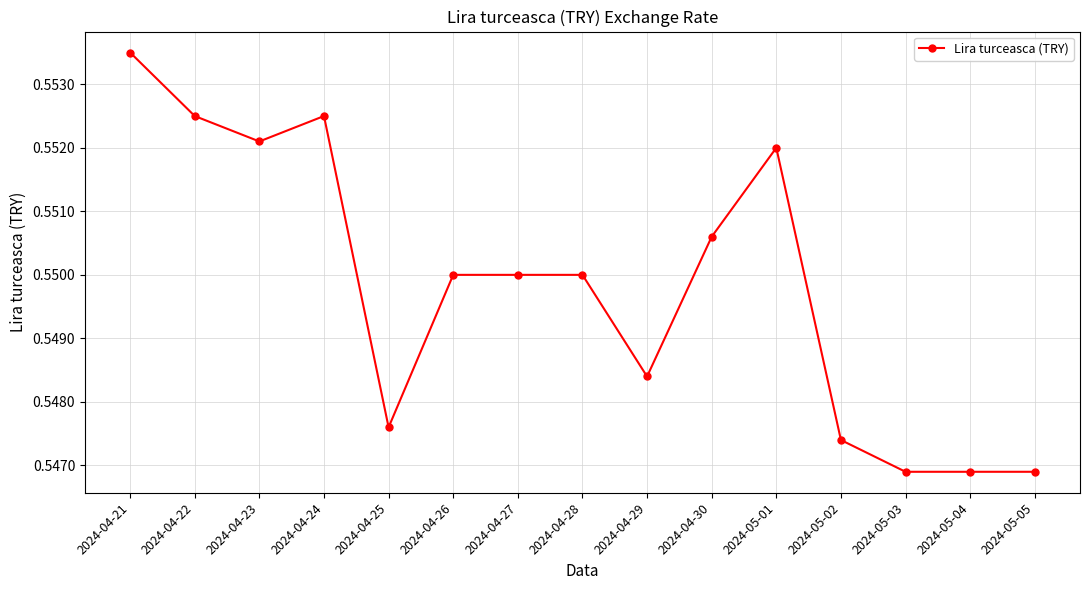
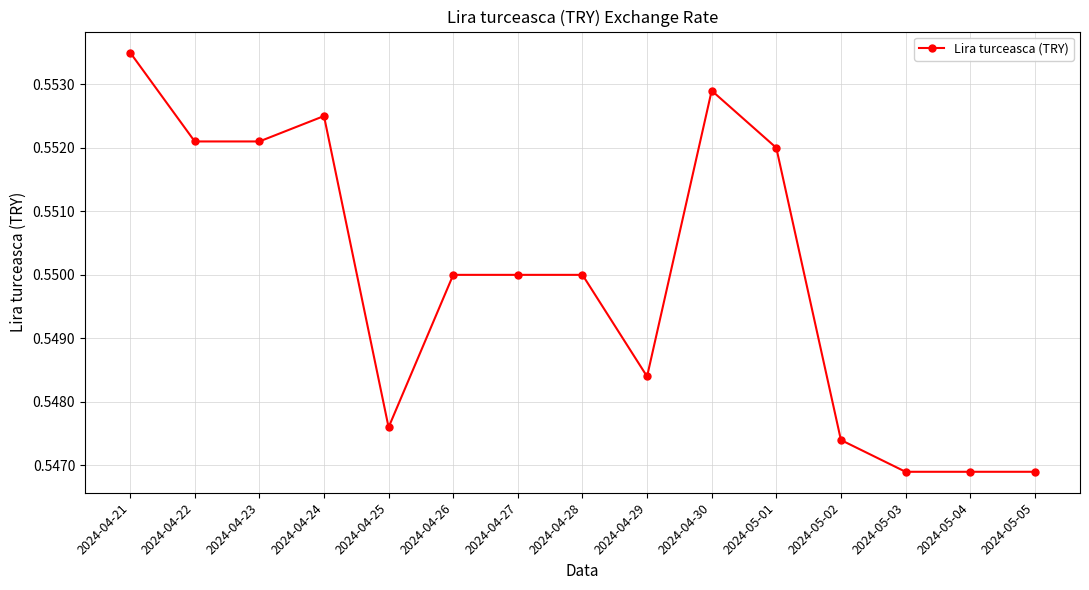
2024-04-22: 0.5525 -> 0.5521
2024-04-30: 0.5506 -> 0.5529
